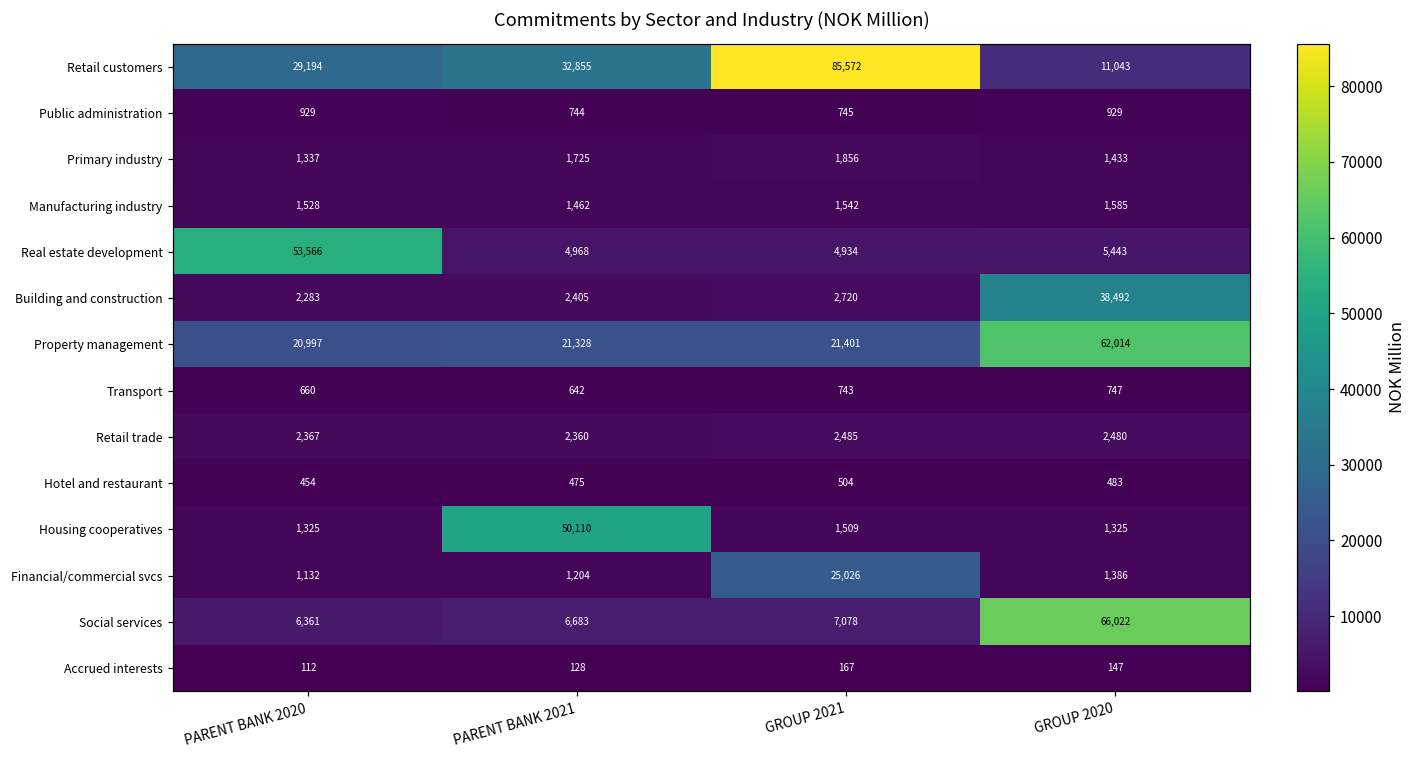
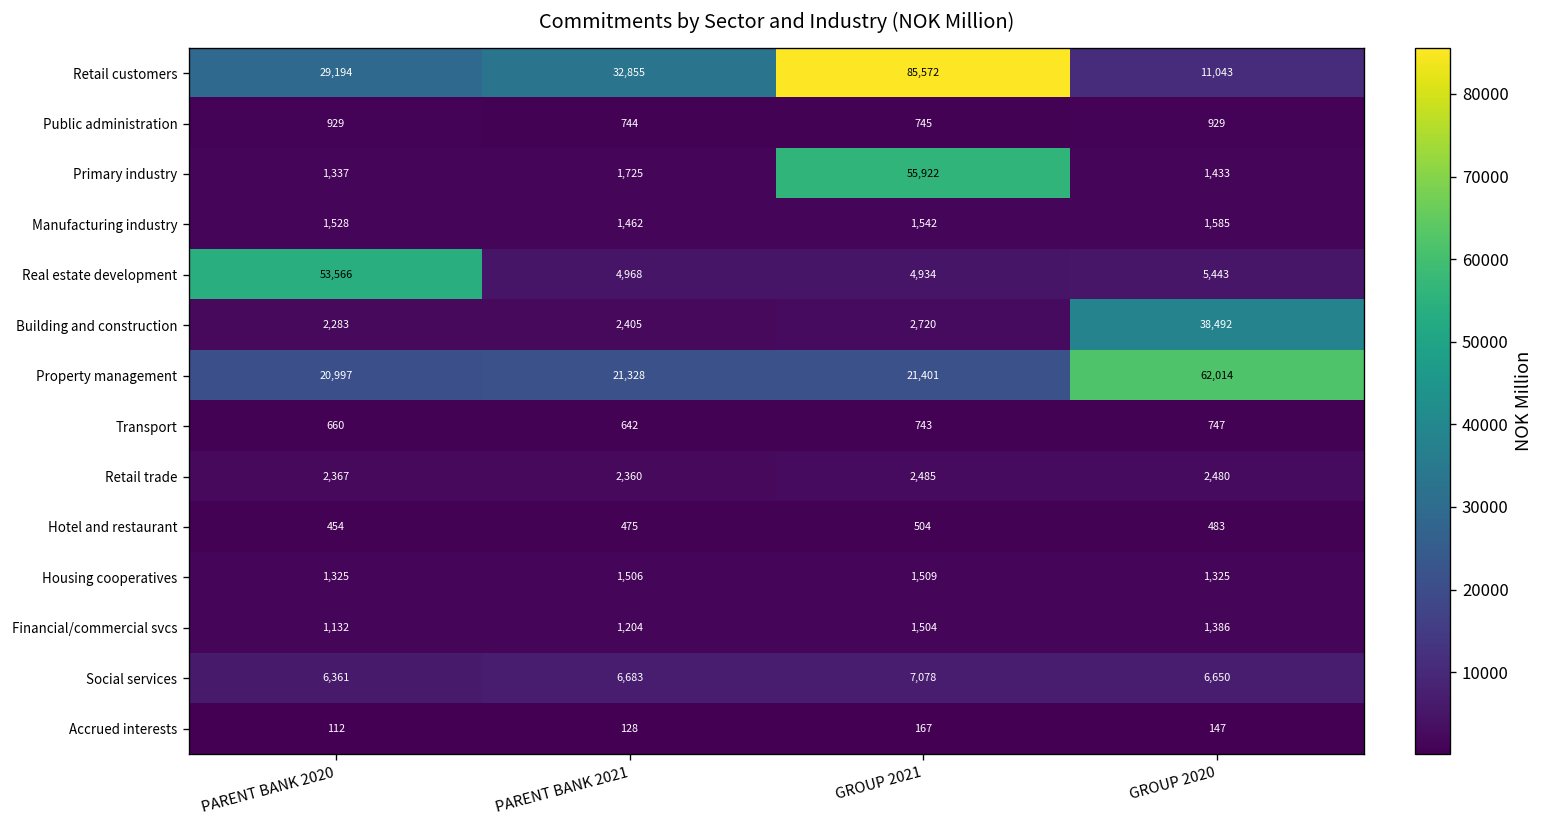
Primary industry, GROUP 2021: 1,856 -> 55,922
Housing cooperatives, PARENT BANK 2021: 50,110 -> 1,506
Financial/commercial svcs, GROUP 2021: 25,026 -> 1,504
Social services, GROUP 2020: 66,022 -> 6,650
